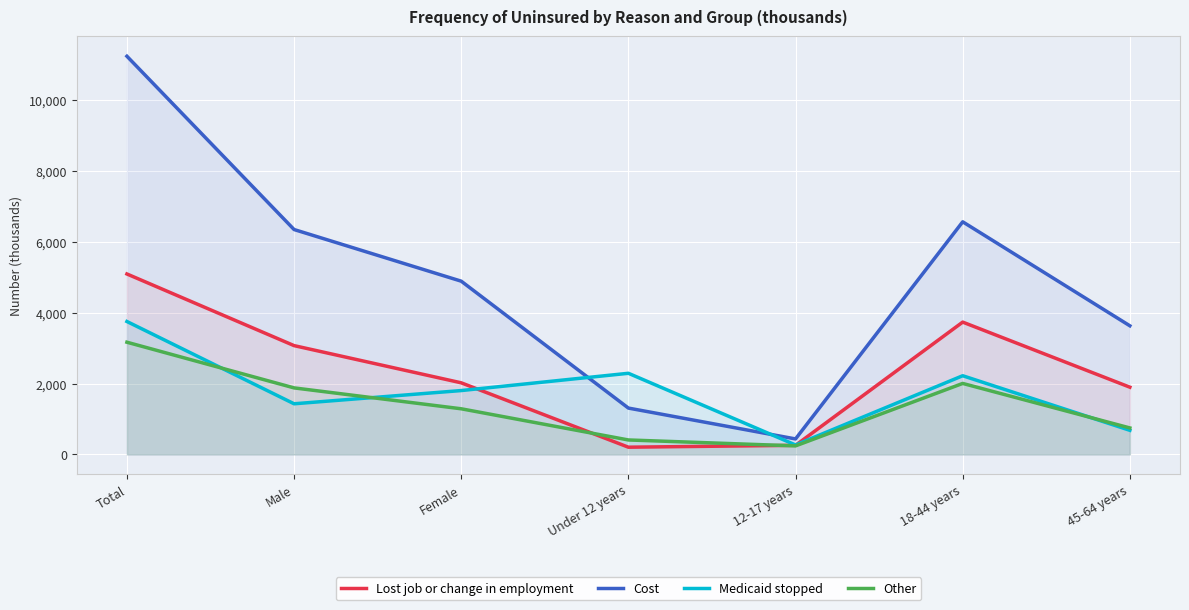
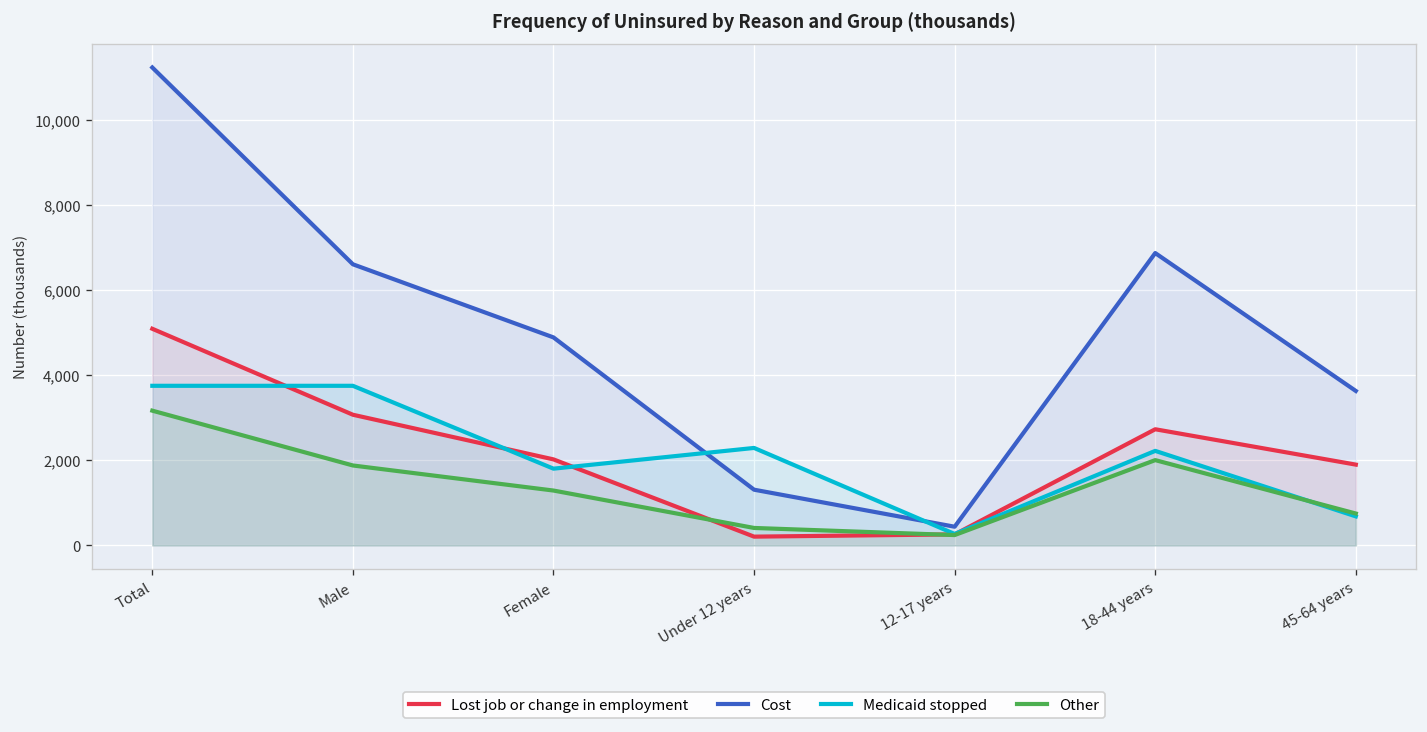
Cost, Male: 6,300 -> 6,600
Medicaid stopped, Male: 1,400 -> 3,700
Lost job or change in employment, 18-44 years: 3,700 -> 2,700
Cost, 18-44 years: 6,600 -> 6,900
